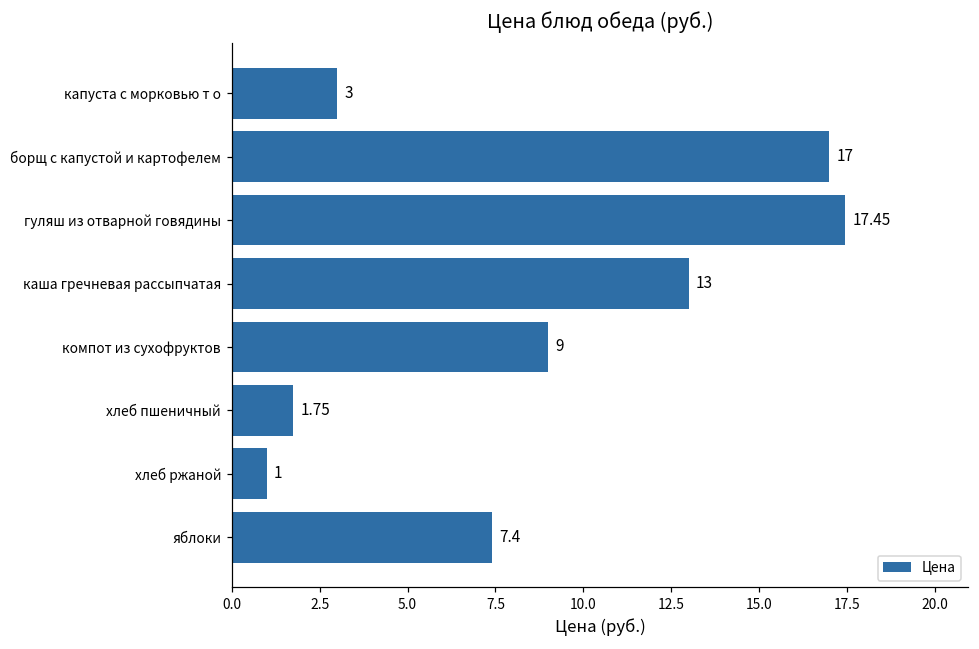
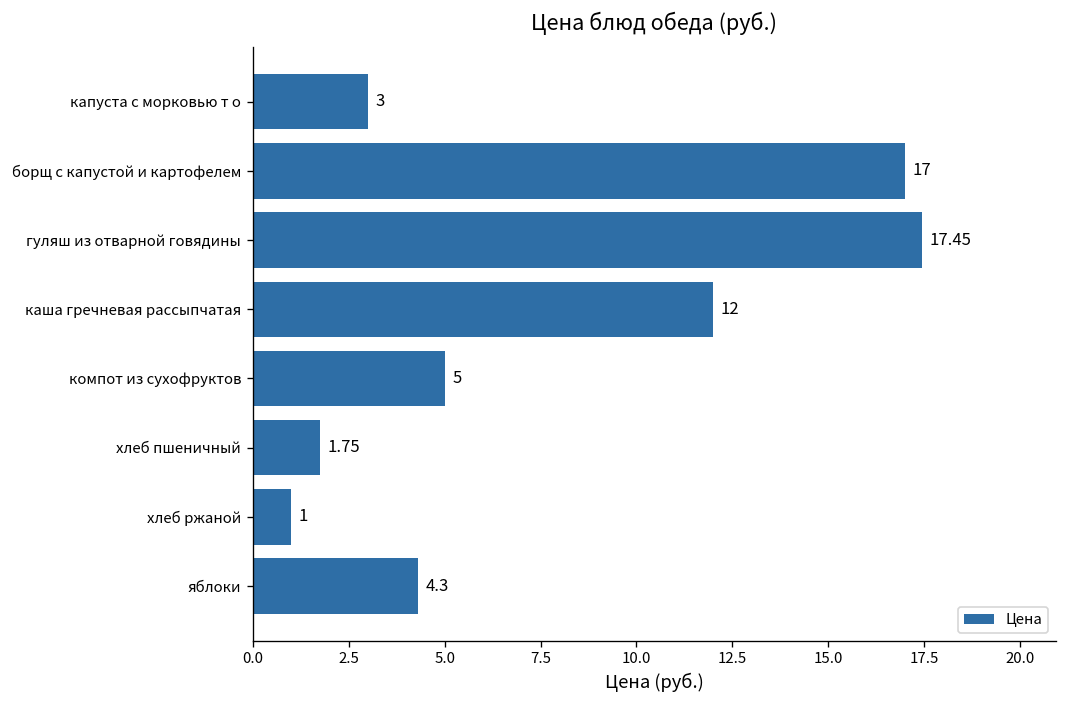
каша гречневая рассыпчатая: 13 -> 12
компот из сухофруктов: 9 -> 5
яблоки: 7.4 -> 4.3
